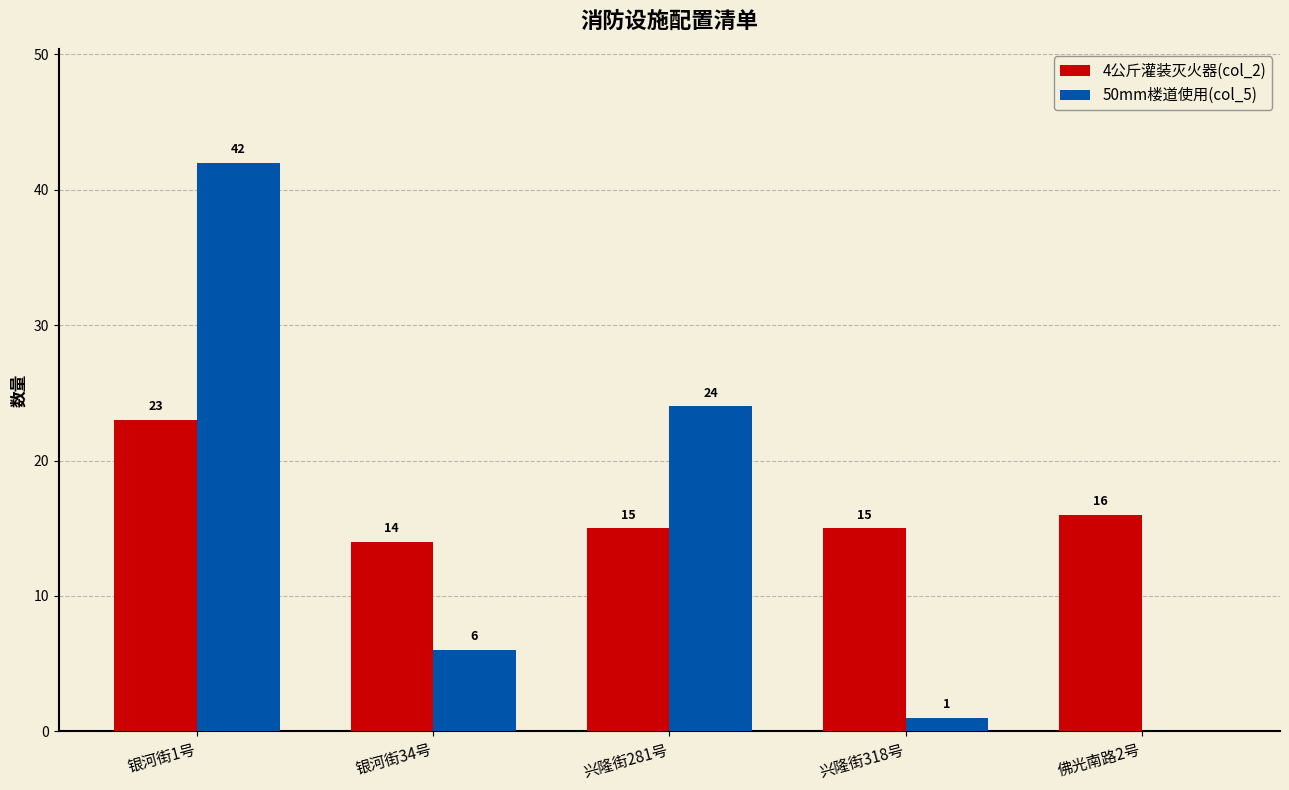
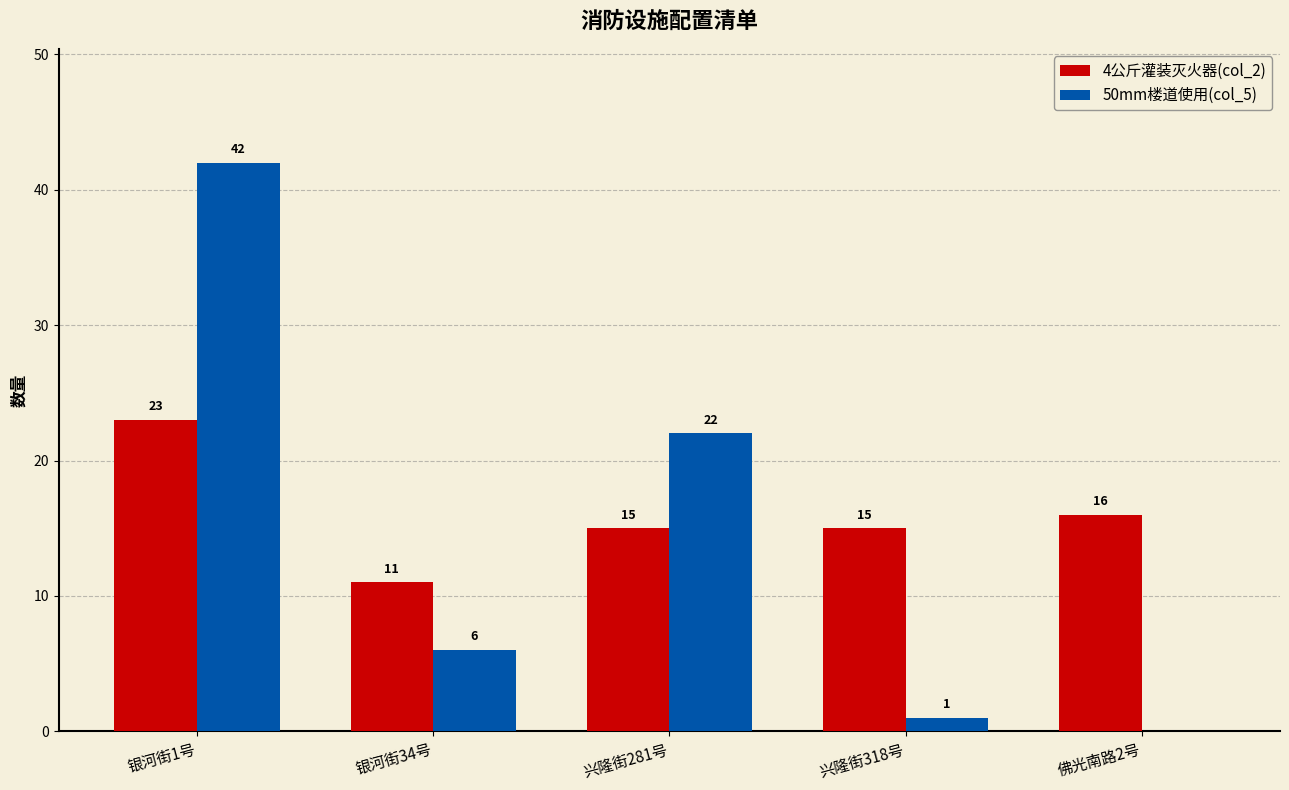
4公斤灌装灭火器(col_2), 银河街34号: 14 -> 11
50mm楼道使用(col_5), 兴隆街281号: 24 -> 22
